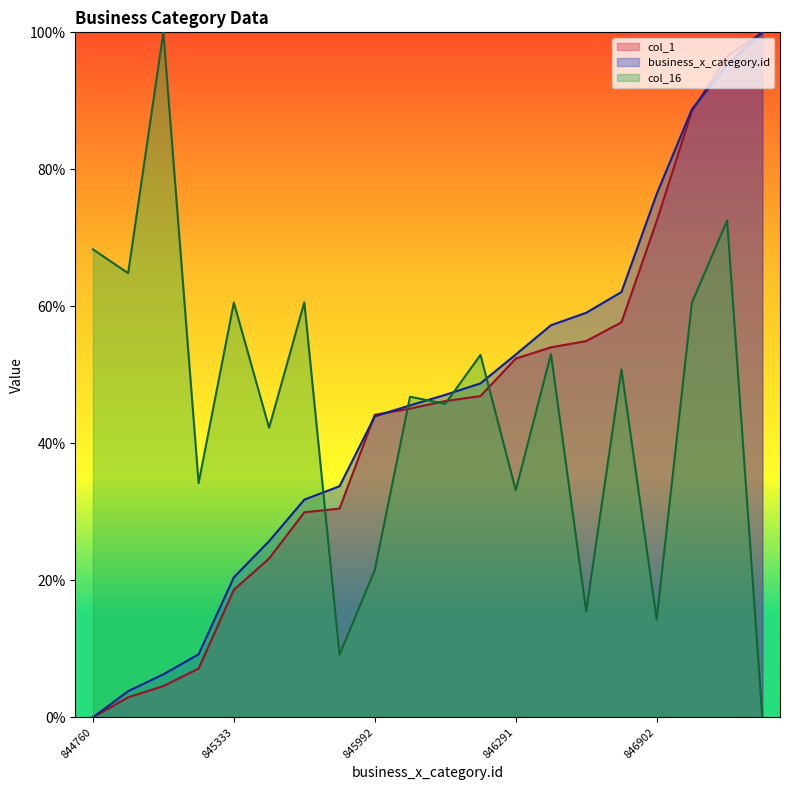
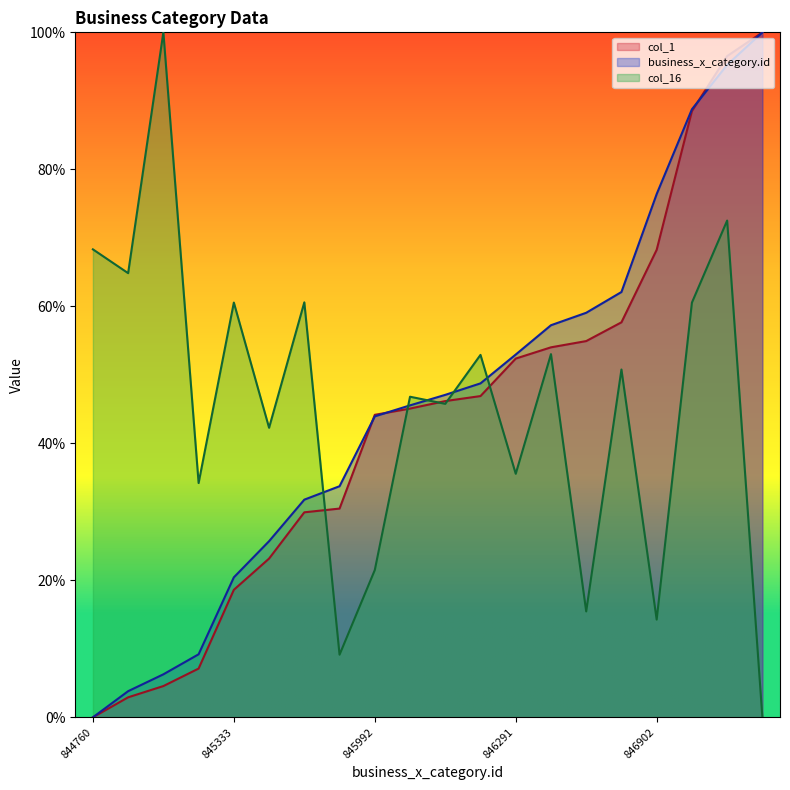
col_16, 846291: 33% -> 36%
col_1, 846902: 72% -> 68%
